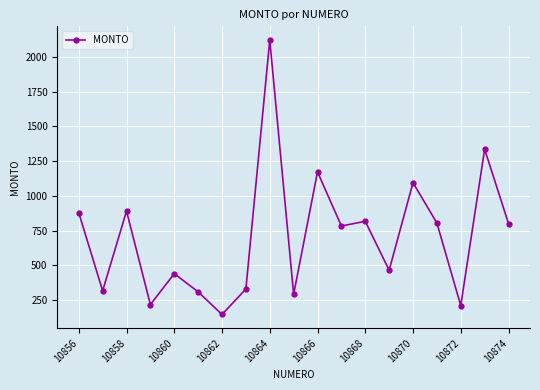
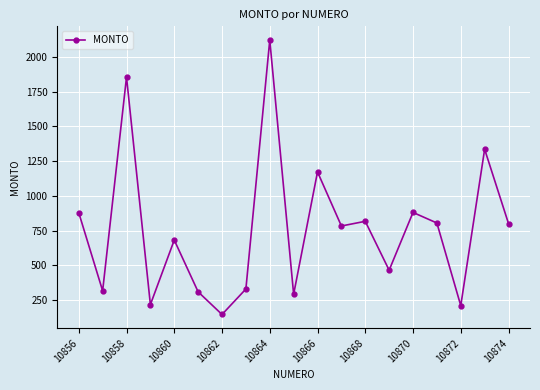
10858: 890 -> 1850
10860: 440 -> 680
10870: 1090 -> 880
